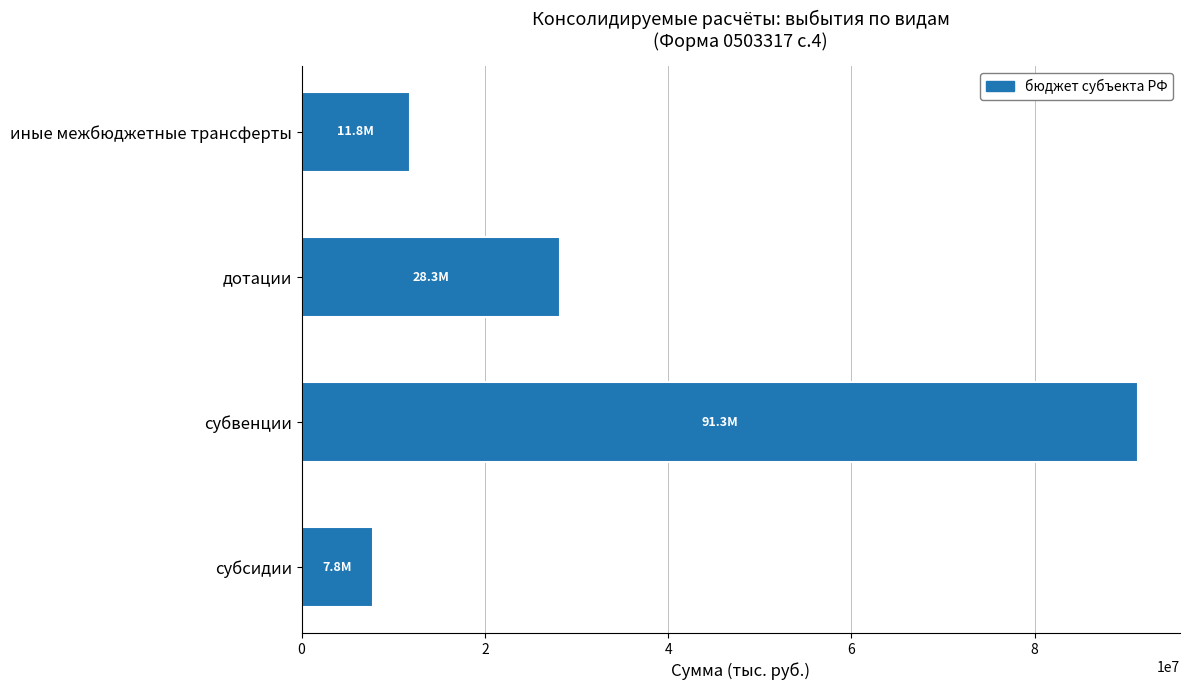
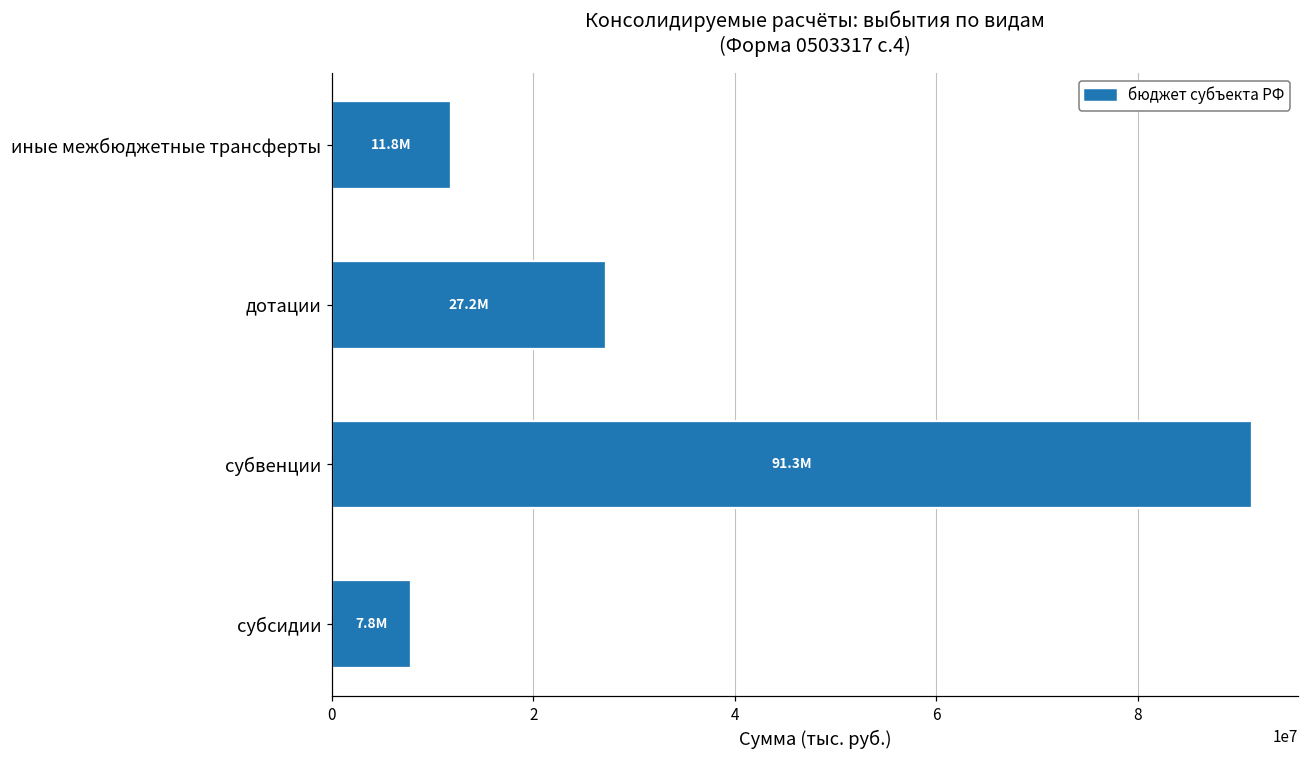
дотации: 28.3M -> 27.2M
